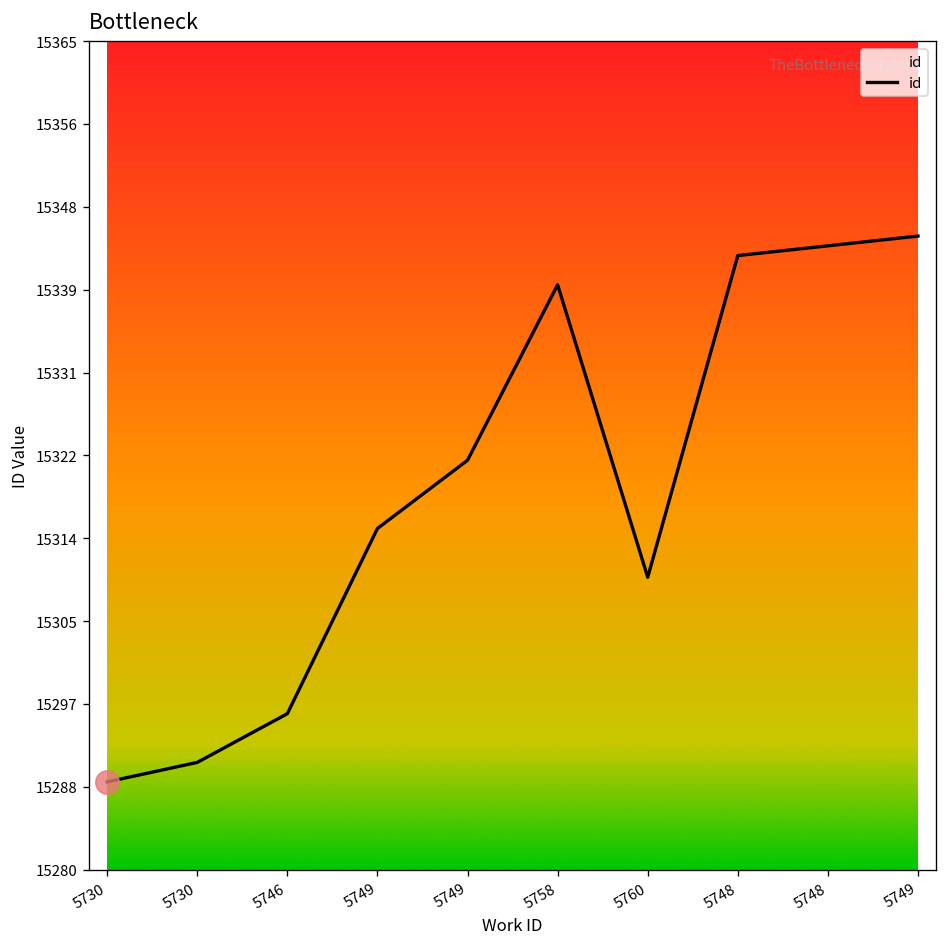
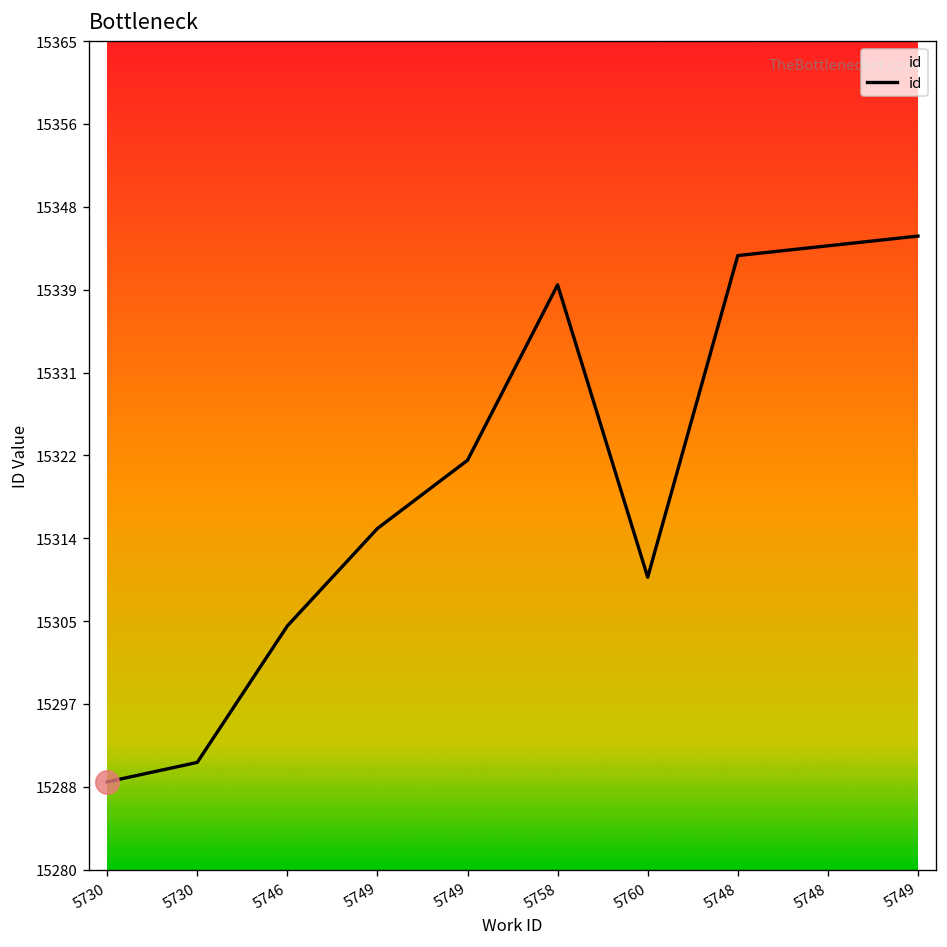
id, 5746: 15296 -> 15305
